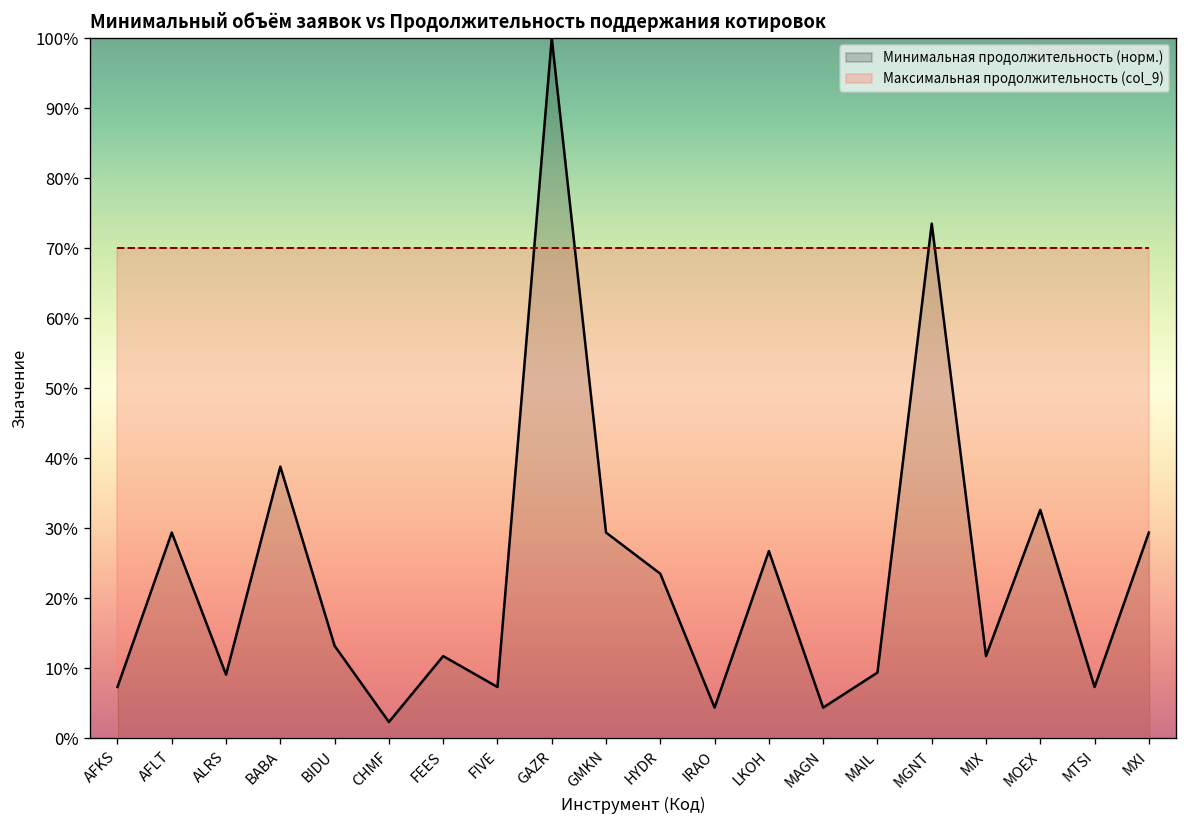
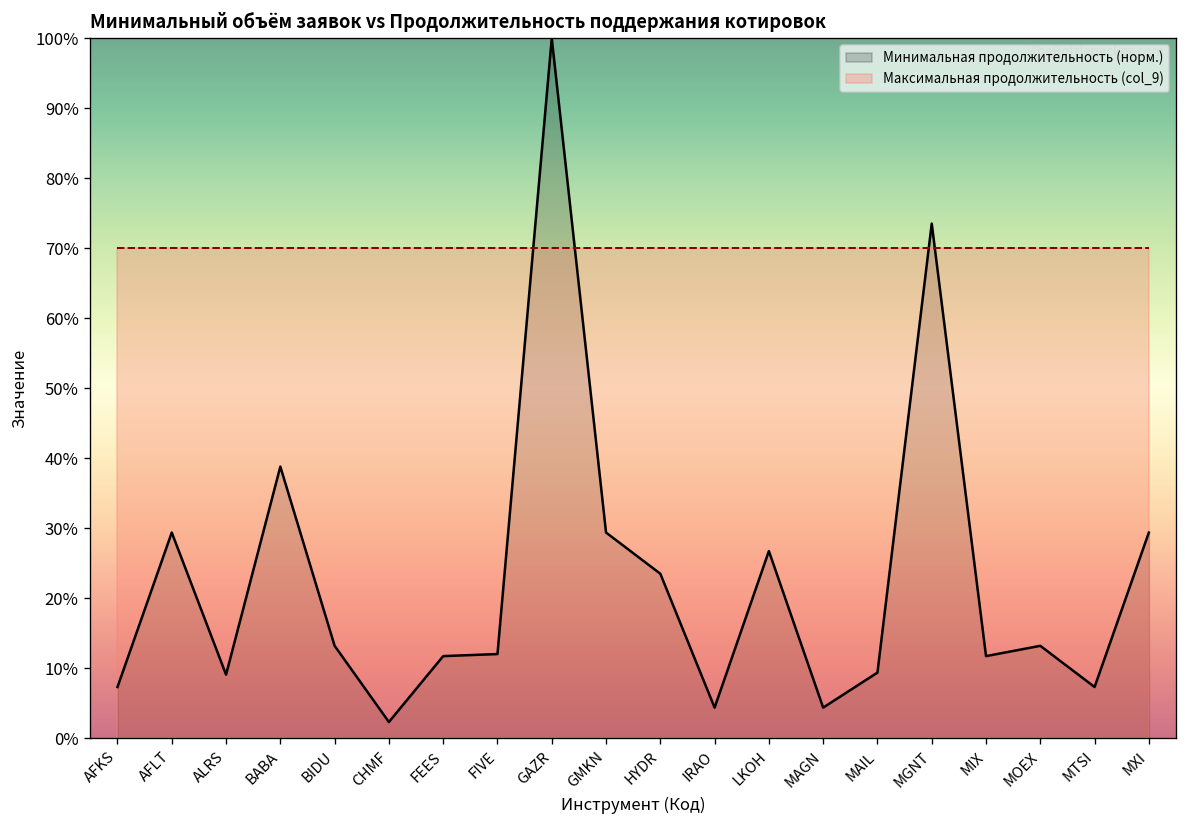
Минимальная продолжительность (норм.), FIVE: 7% -> 12%
Минимальная продолжительность (норм.), MOEX: 33% -> 13%
